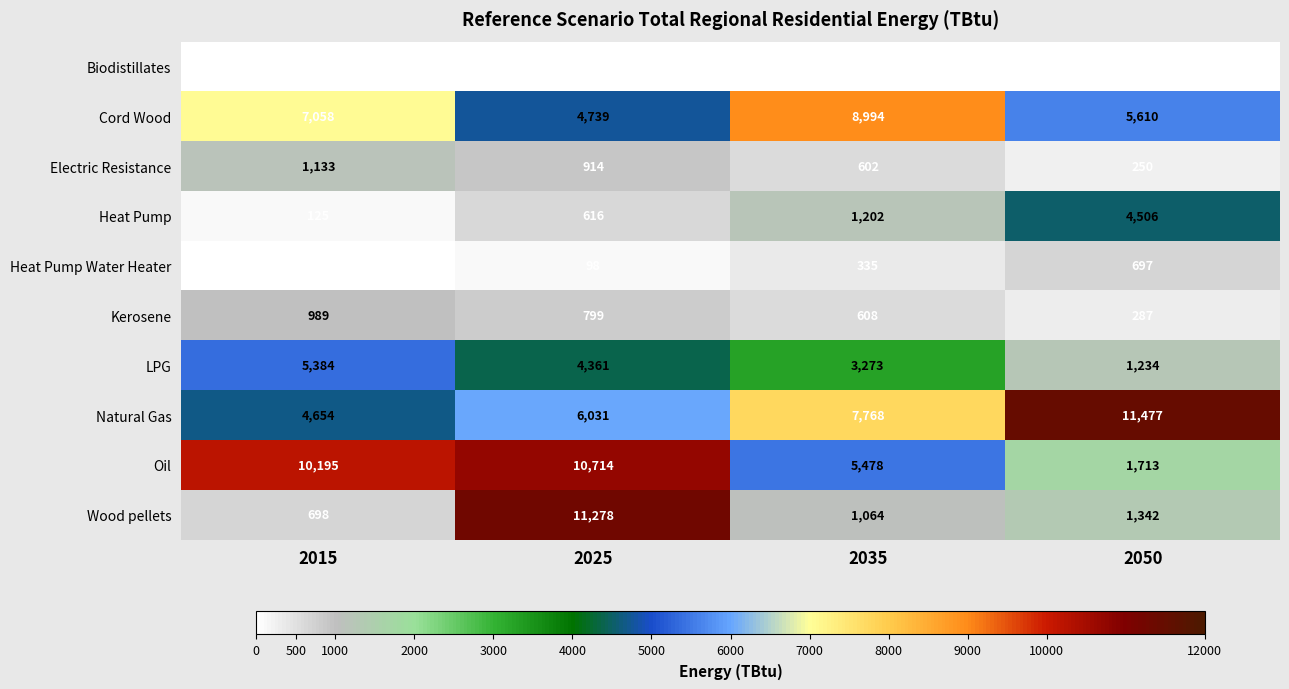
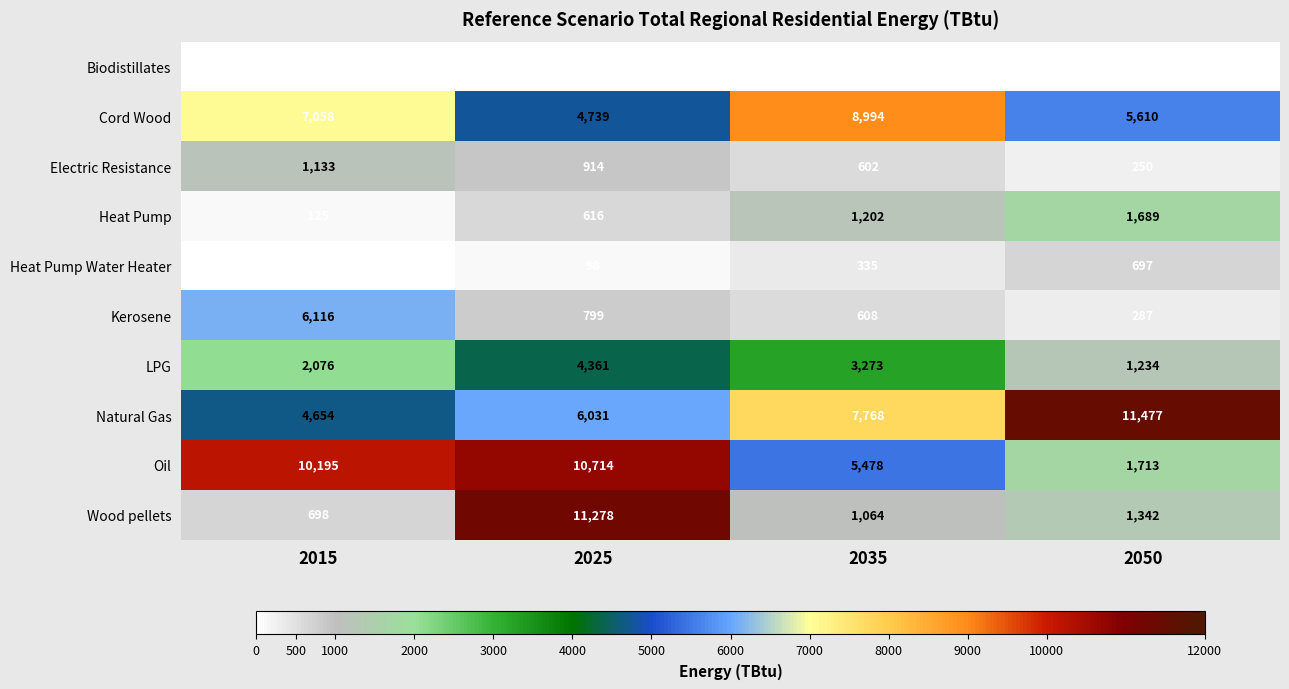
Heat Pump, 2050: 4,506 -> 1,689
Kerosene, 2015: 989 -> 6,116
LPG, 2015: 5,384 -> 2,076
